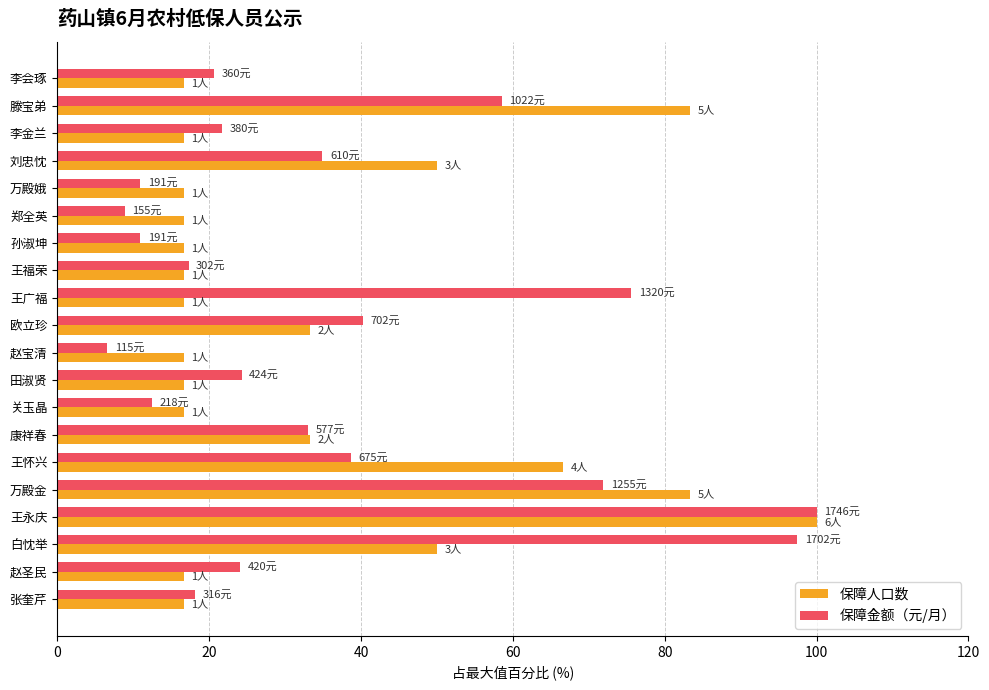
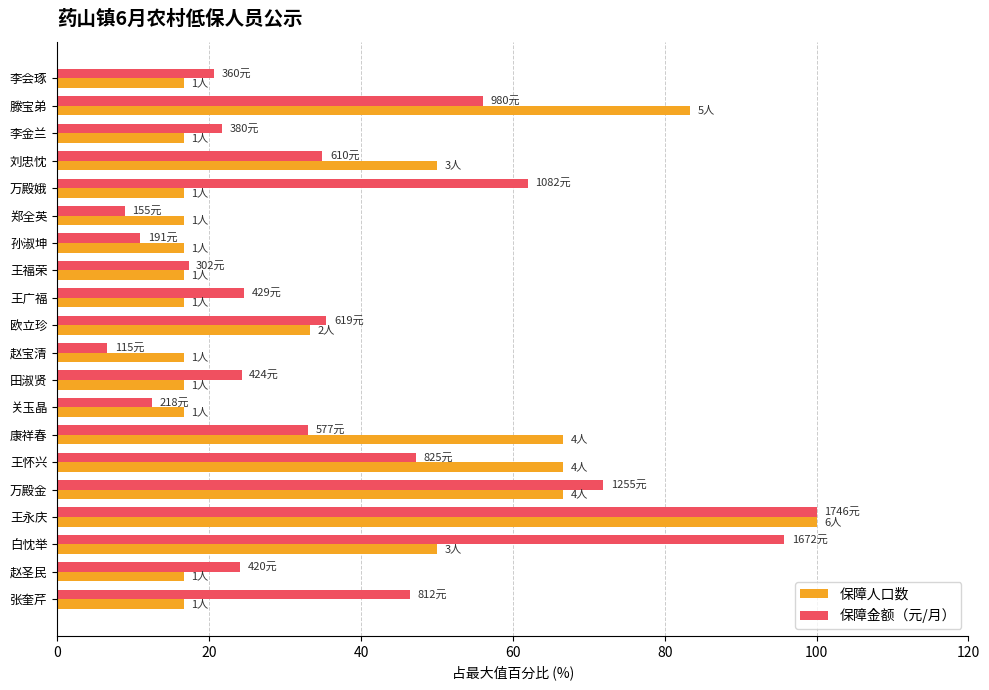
保障金额（元/月）, 滕宝弟: 1022元 -> 980元
保障金额（元/月）, 万殿娥: 191元 -> 1082元
保障金额（元/月）, 王广福: 1320元 -> 429元
保障金额（元/月）, 欧立珍: 702元 -> 619元
保障人口数, 康祥春: 2人 -> 4人
保障金额（元/月）, 王怀兴: 675元 -> 825元
保障人口数, 万殿金: 5人 -> 4人
保障金额（元/月）, 白忱举: 1702元 -> 1672元
保障金额（元/月）, 张奎芹: 316元 -> 812元
